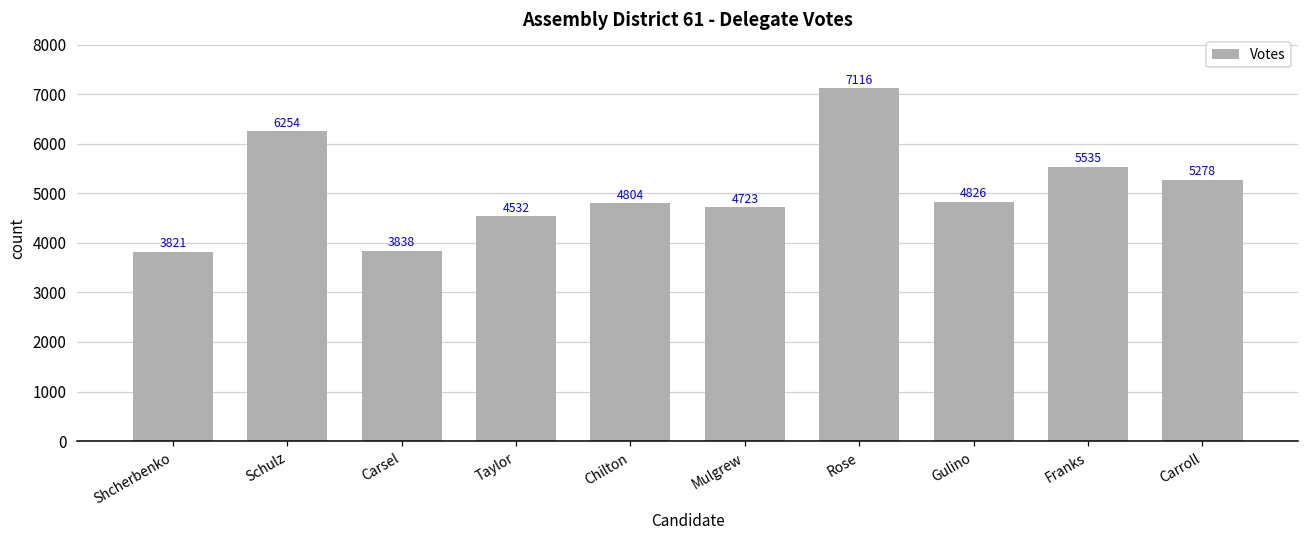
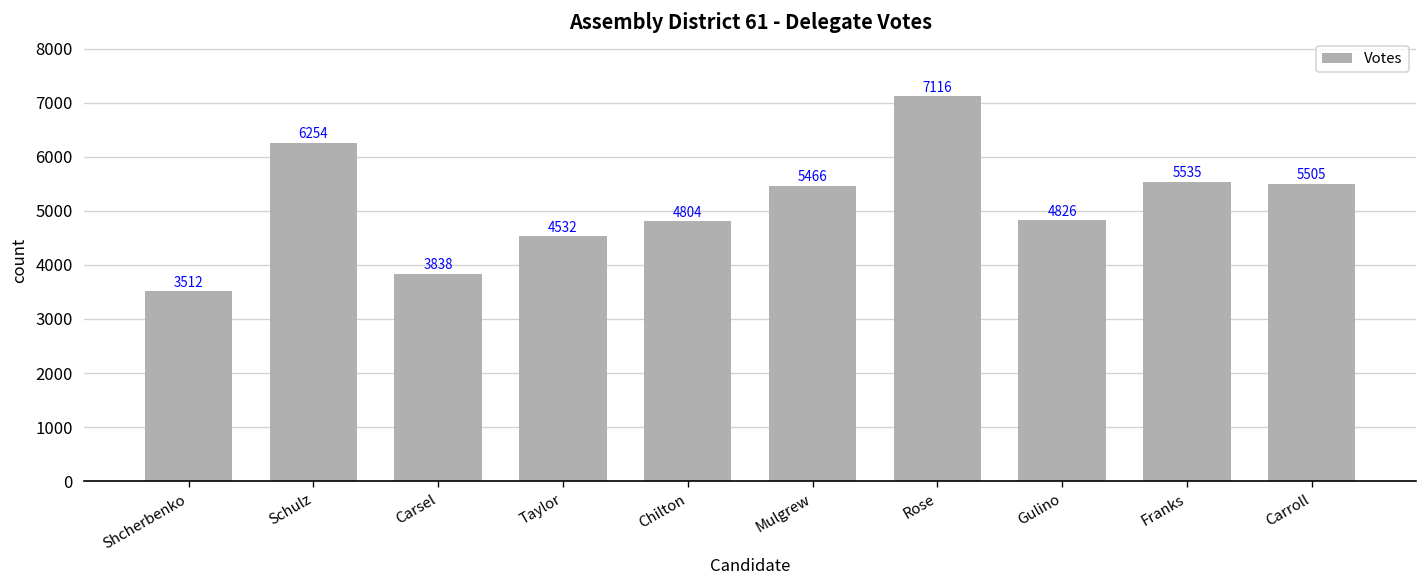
Shcherbenko: 3821 -> 3512
Mulgrew: 4723 -> 5466
Carroll: 5278 -> 5505
